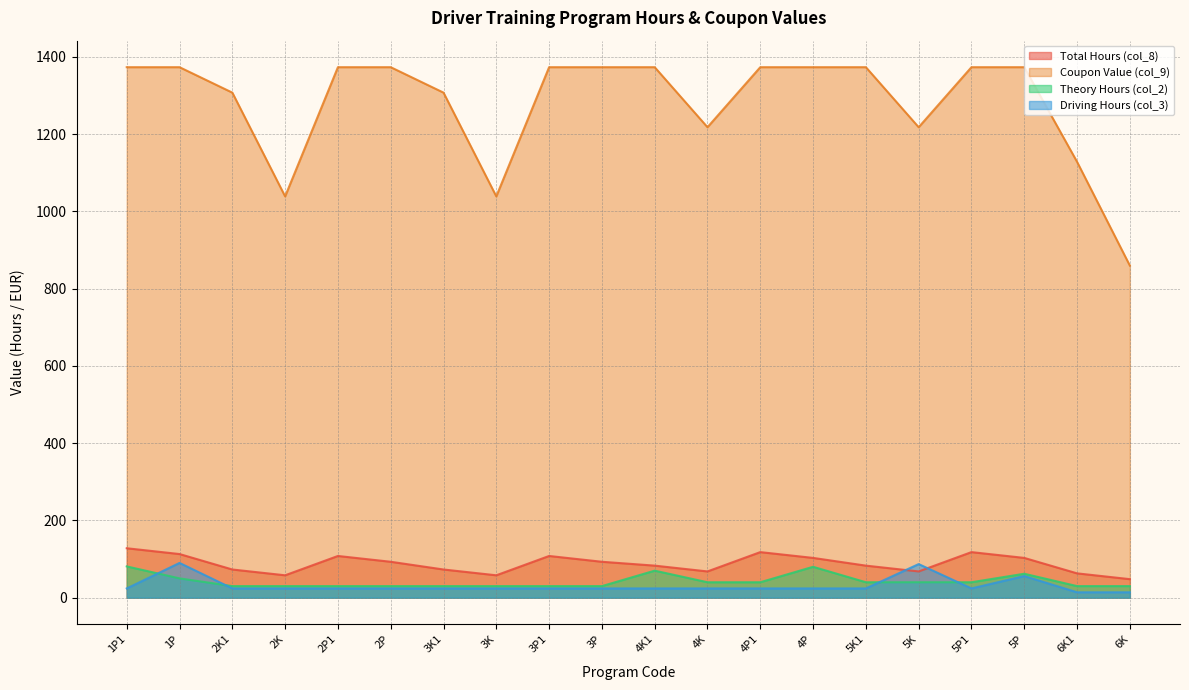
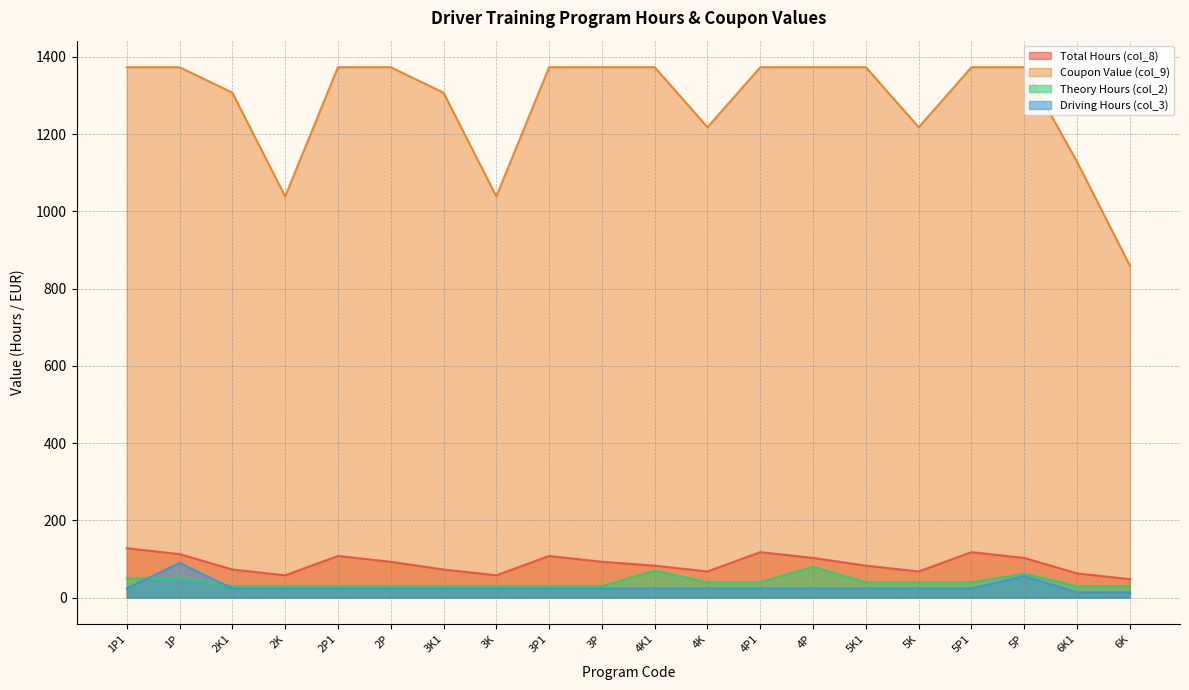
Theory Hours (col_2), 1P1: 80 -> 50
Driving Hours (col_3), 5K: 90 -> 20
